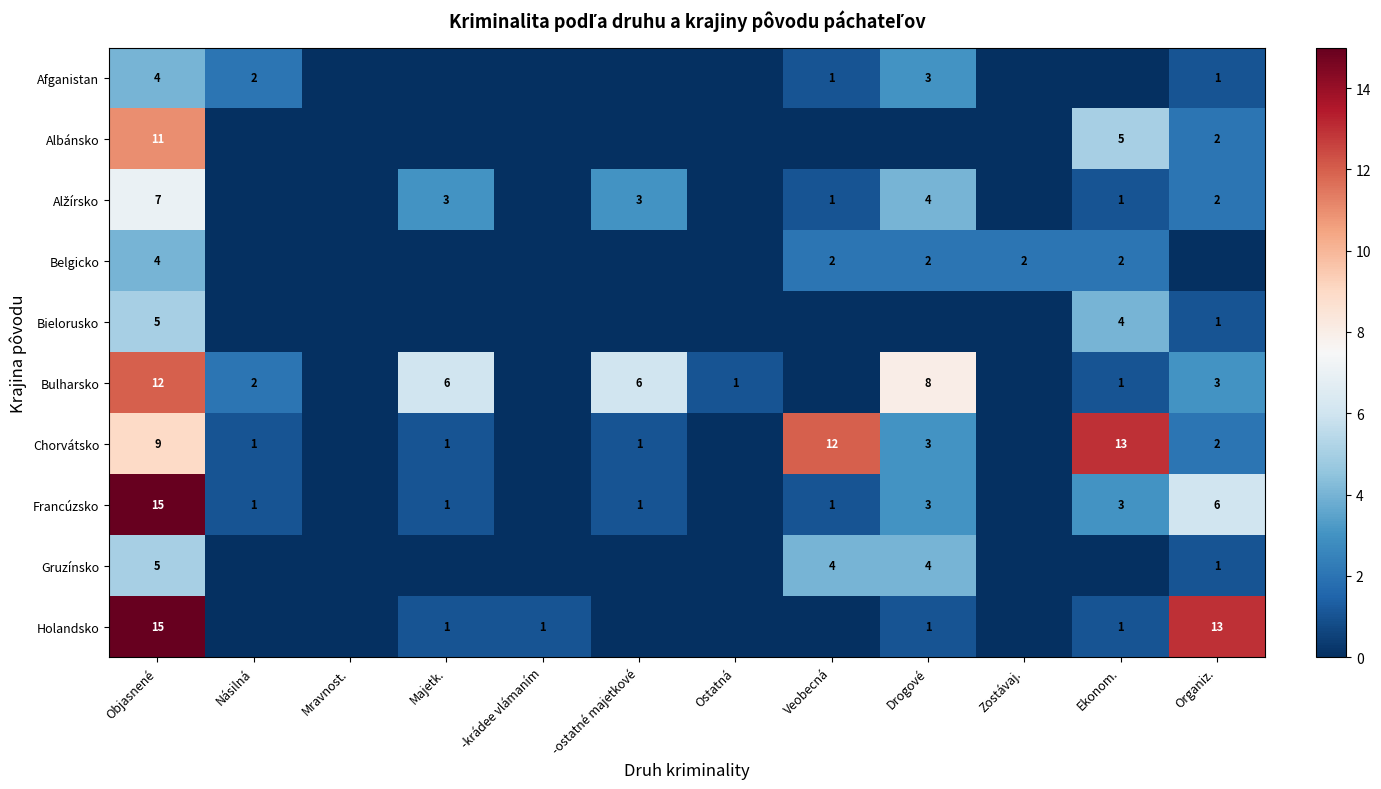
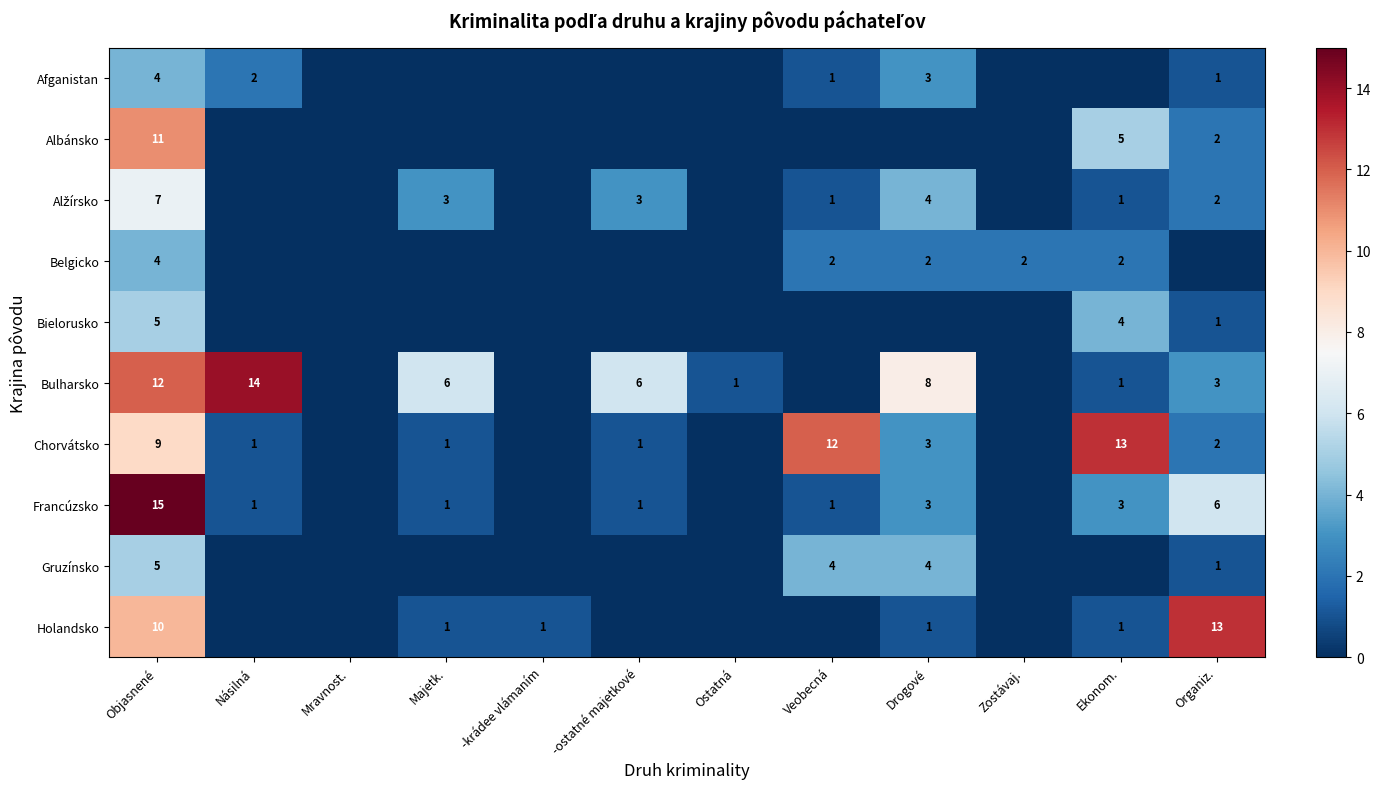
Bulharsko, Násilná: 2 -> 14
Holandsko, Objasnené: 15 -> 10
